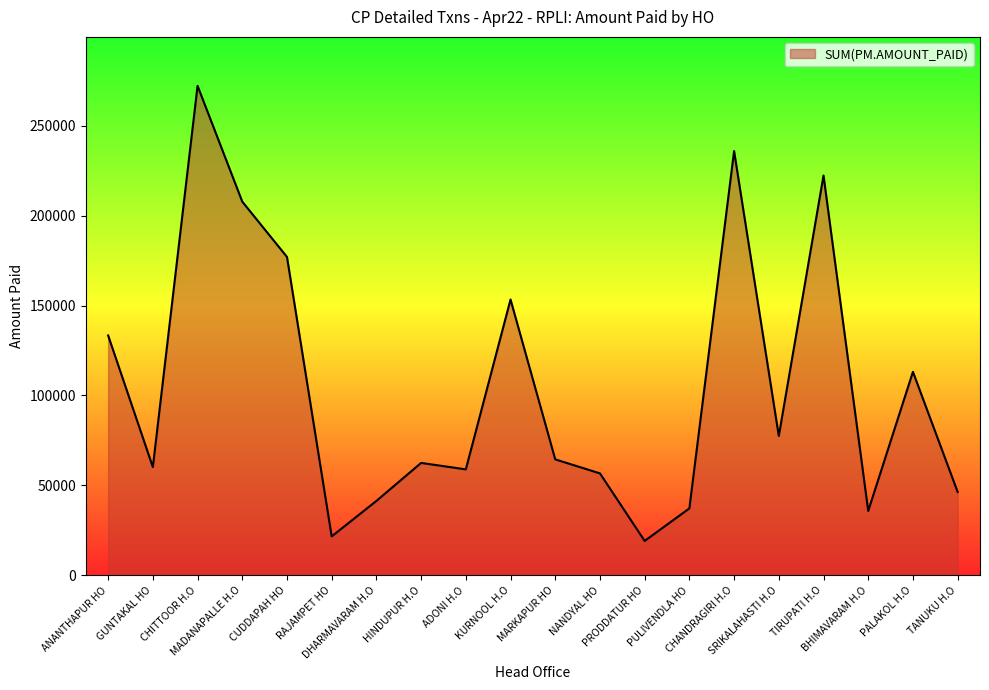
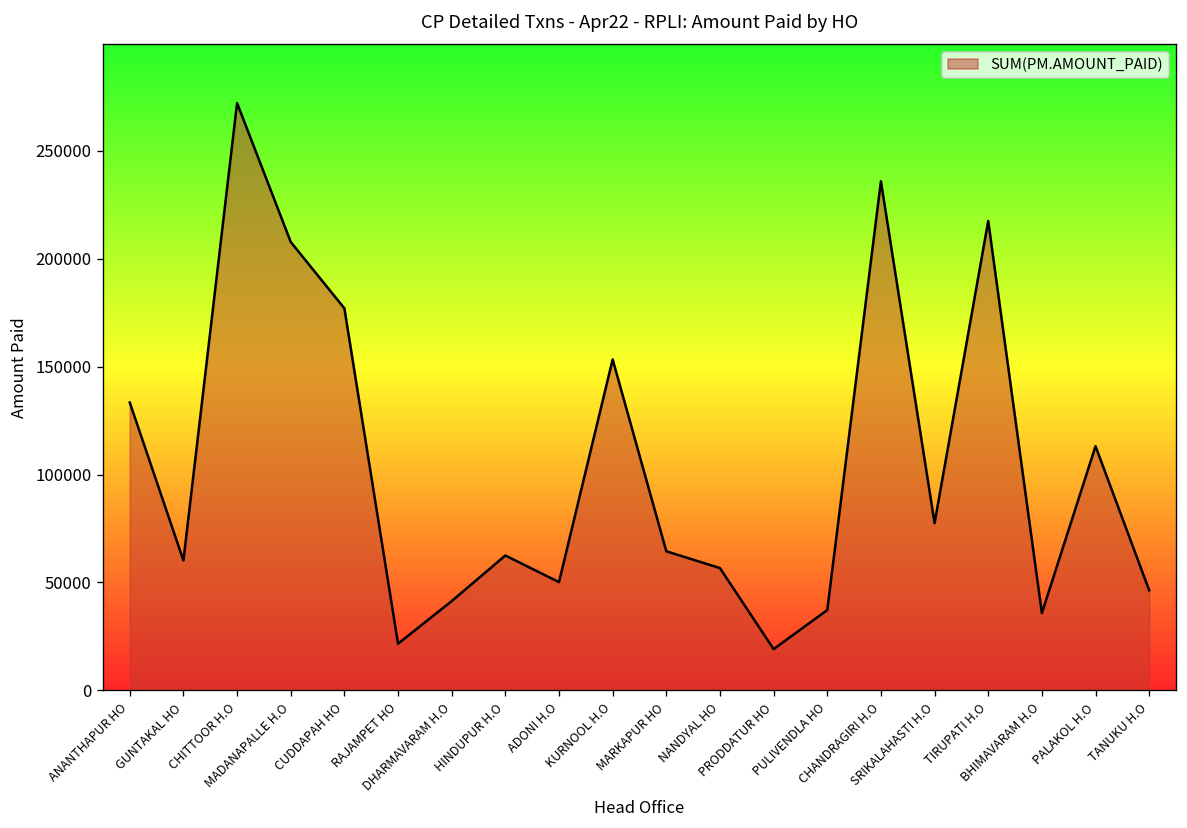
ADONI H.O: 59000 -> 50000
TIRUPATI H.O: 222000 -> 217000
